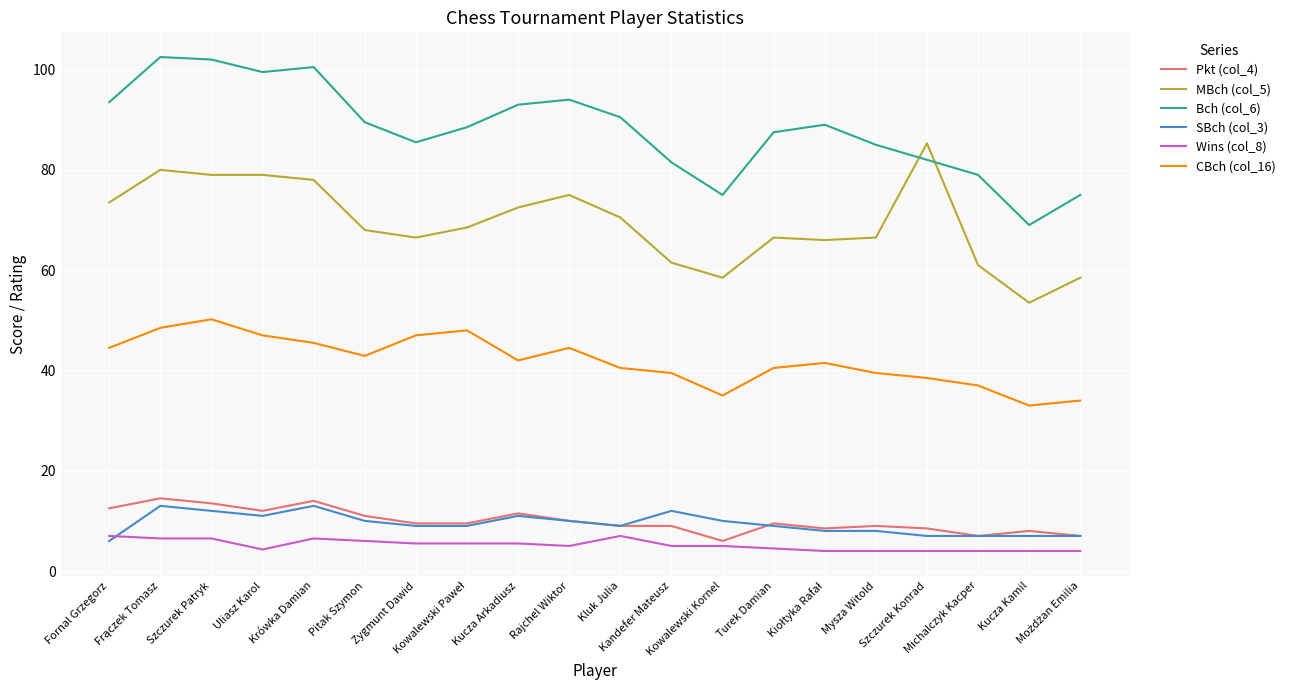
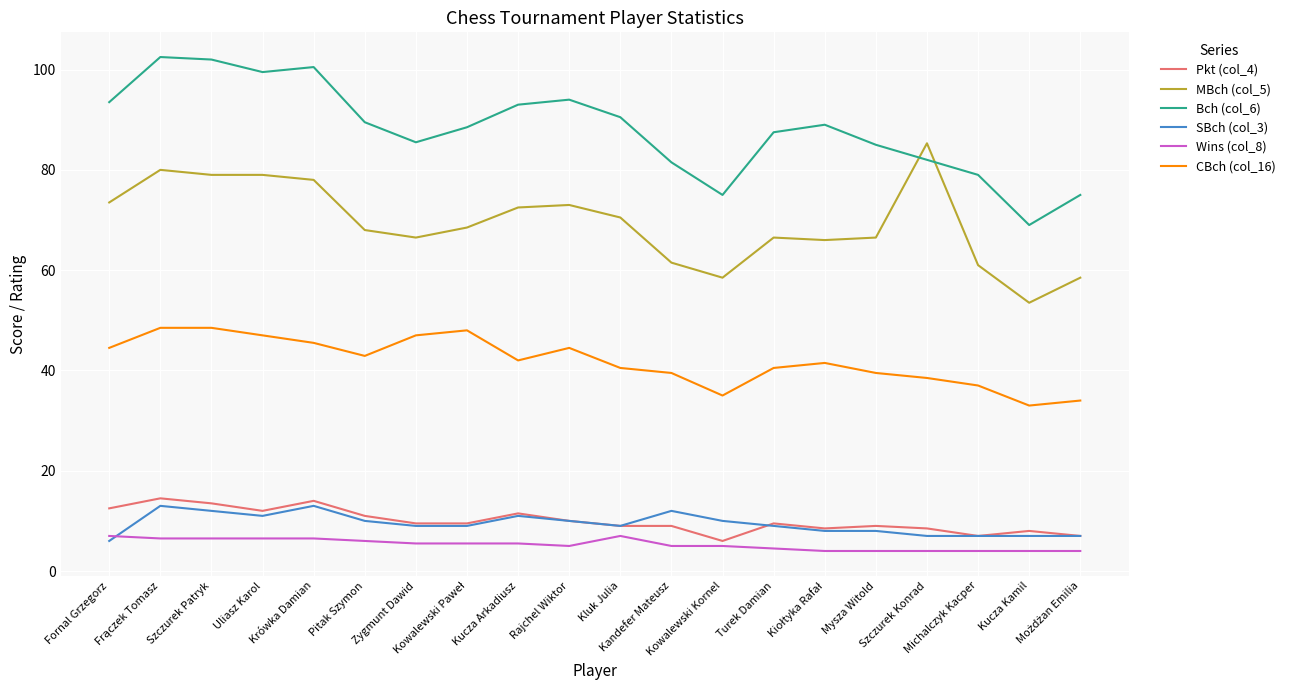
CBch (col_16), Szczurek Patryk: 50 -> 49
Wins (col_8), Uliasz Karol: 4 -> 7
MBch (col_5), Rajchel Wiktor: 75 -> 73
